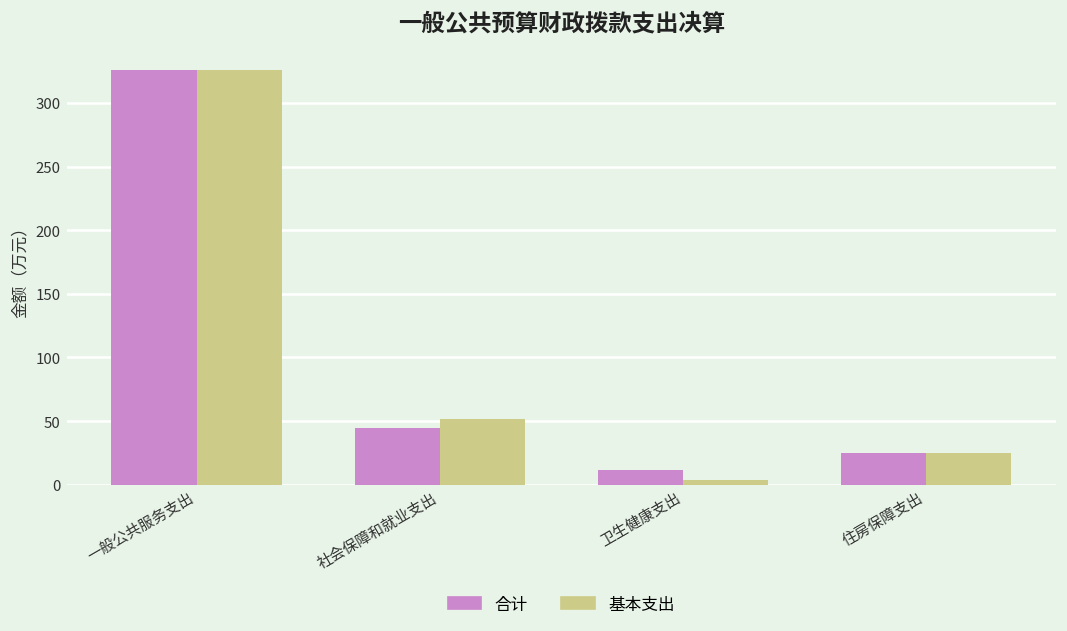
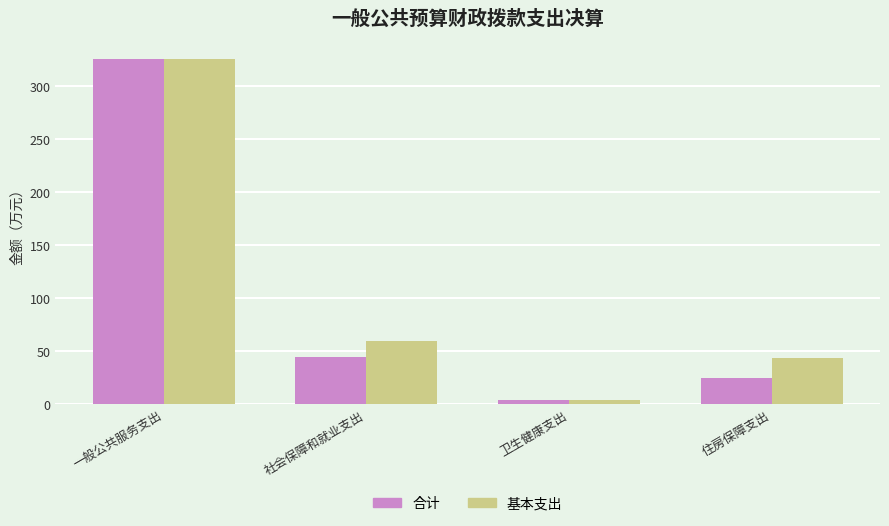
基本支出, 社会保障和就业支出: 52 -> 60
合计, 卫生健康支出: 12 -> 4
基本支出, 住房保障支出: 25 -> 43
